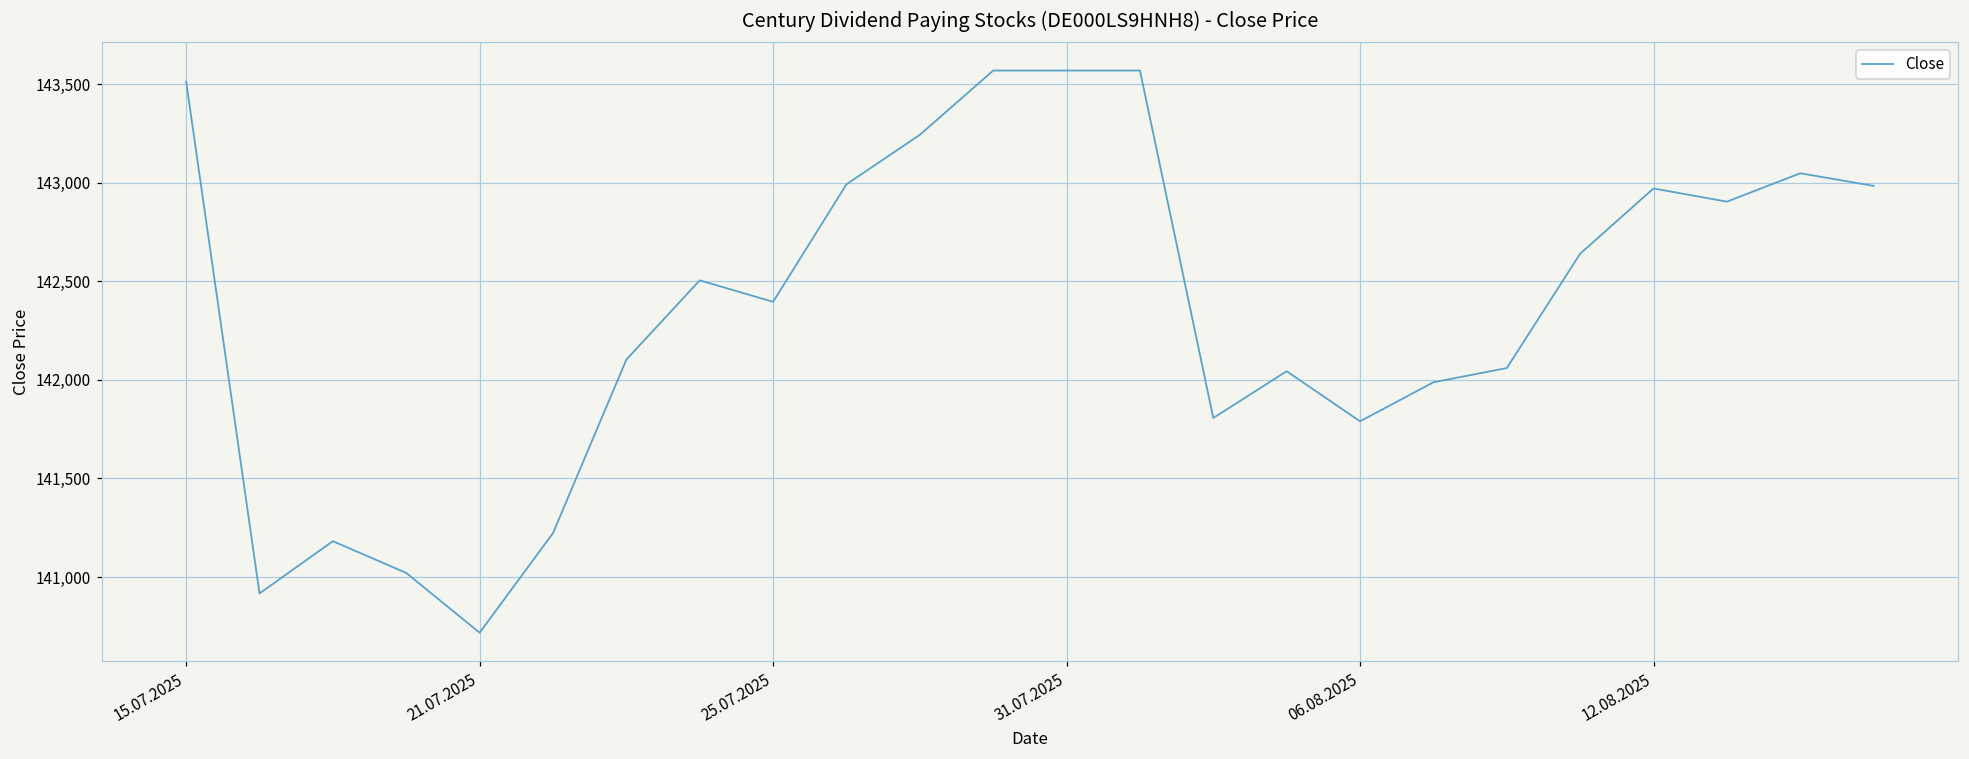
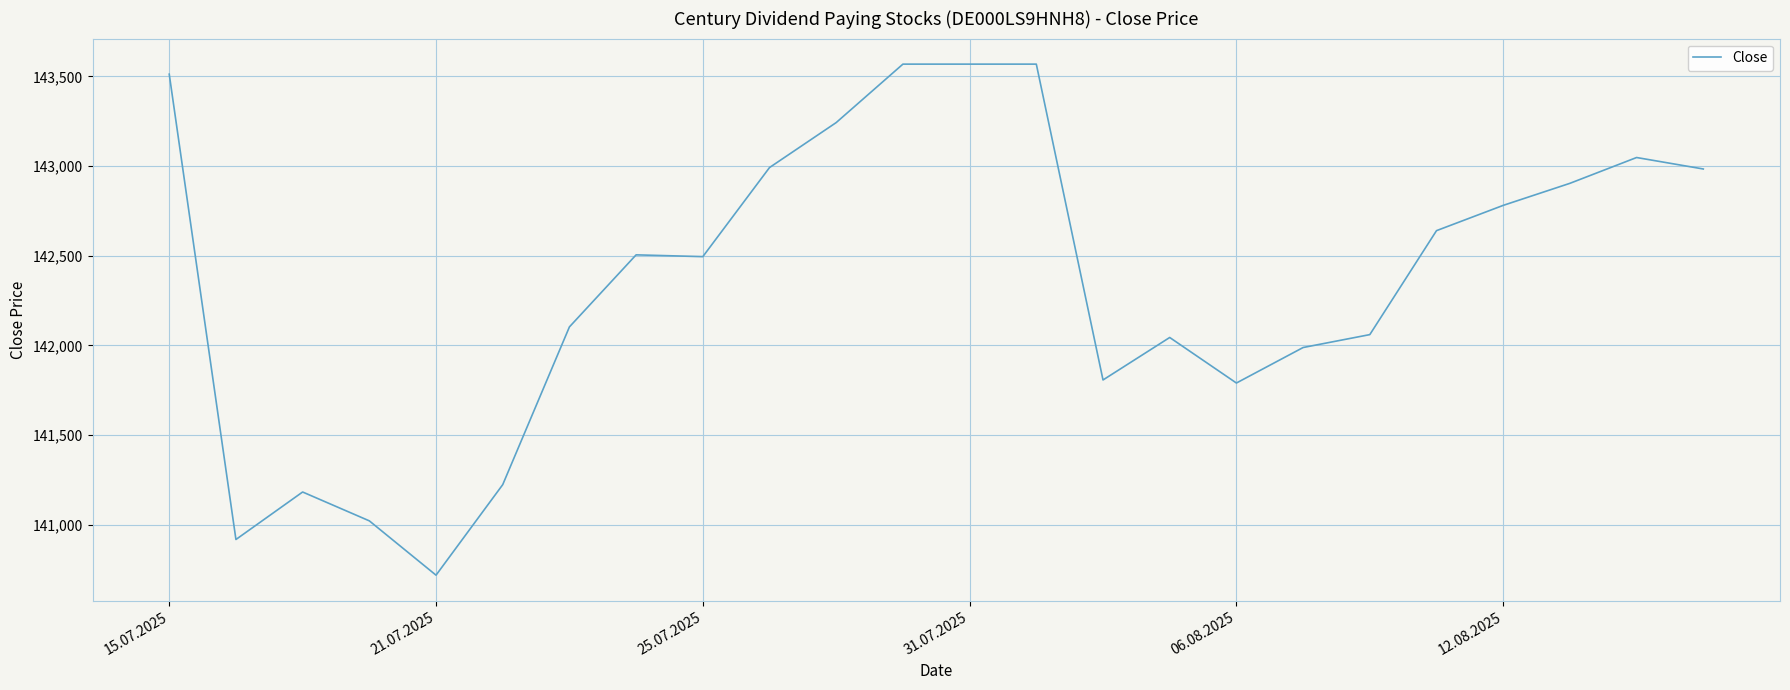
25.07.2025: 142,400 -> 142,500
12.08.2025: 142,970 -> 142,780
